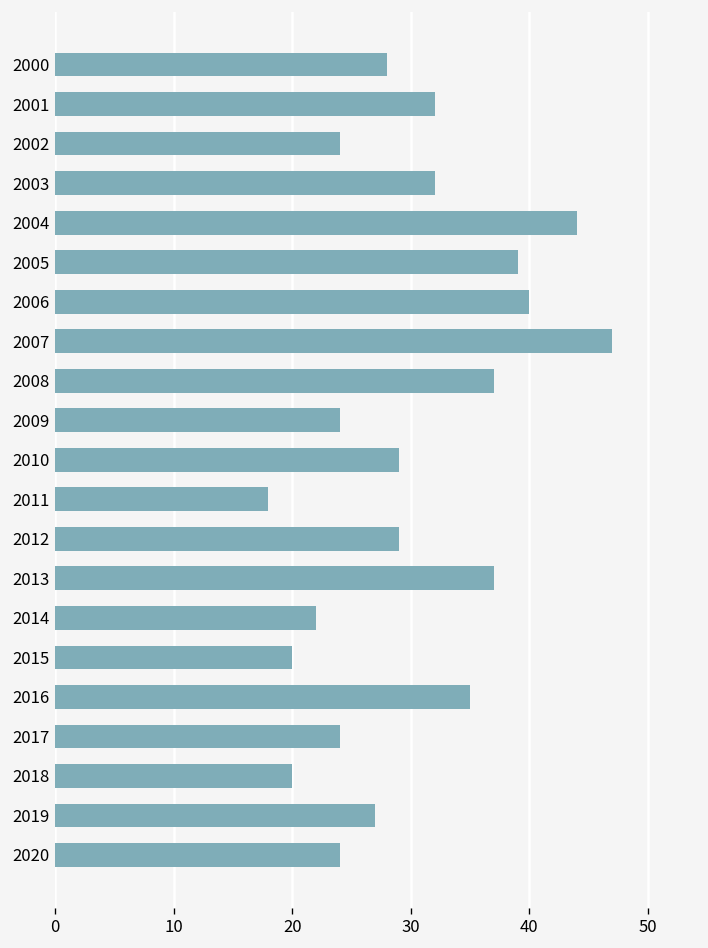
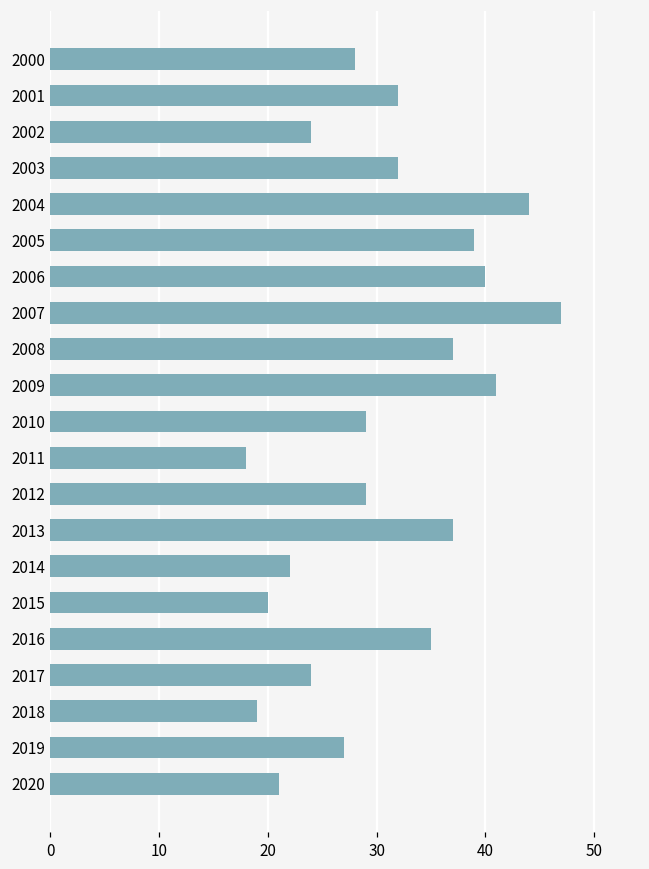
2009: 24 -> 41
2018: 20 -> 19
2020: 24 -> 21
